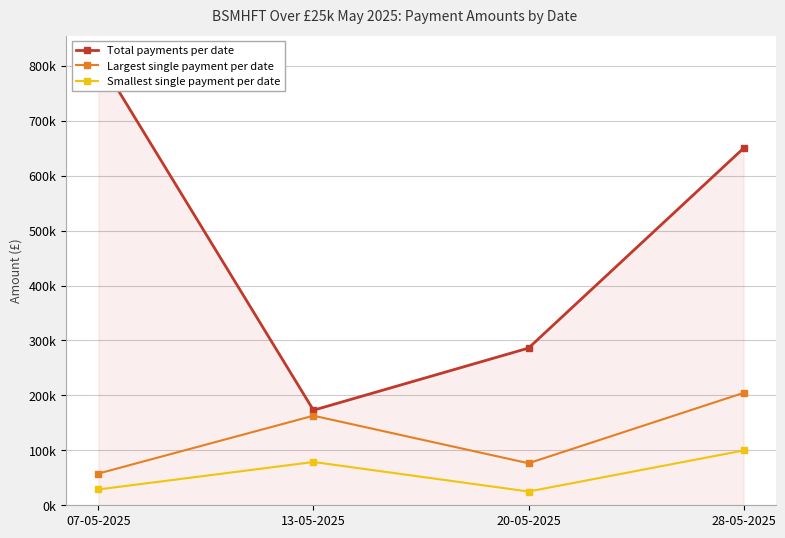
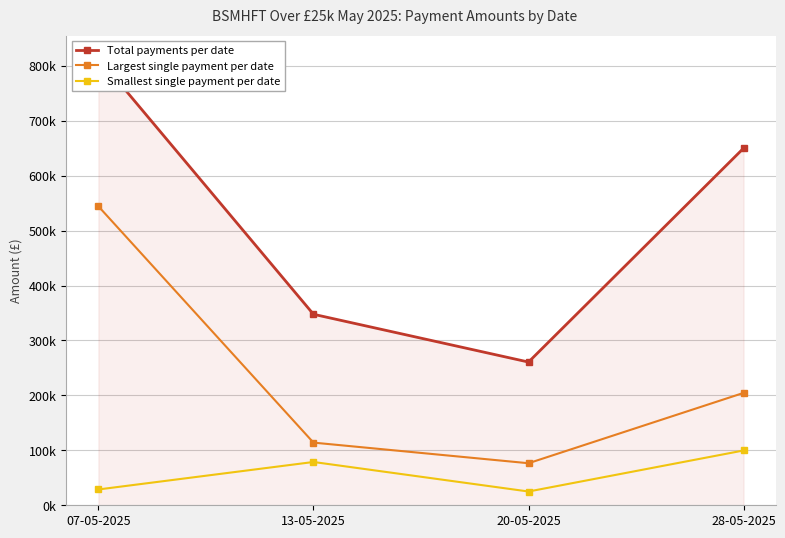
Largest single payment per date, 07-05-2025: 60000 -> 540000
Total payments per date, 13-05-2025: 170000 -> 350000
Largest single payment per date, 13-05-2025: 160000 -> 110000
Total payments per date, 20-05-2025: 290000 -> 260000
